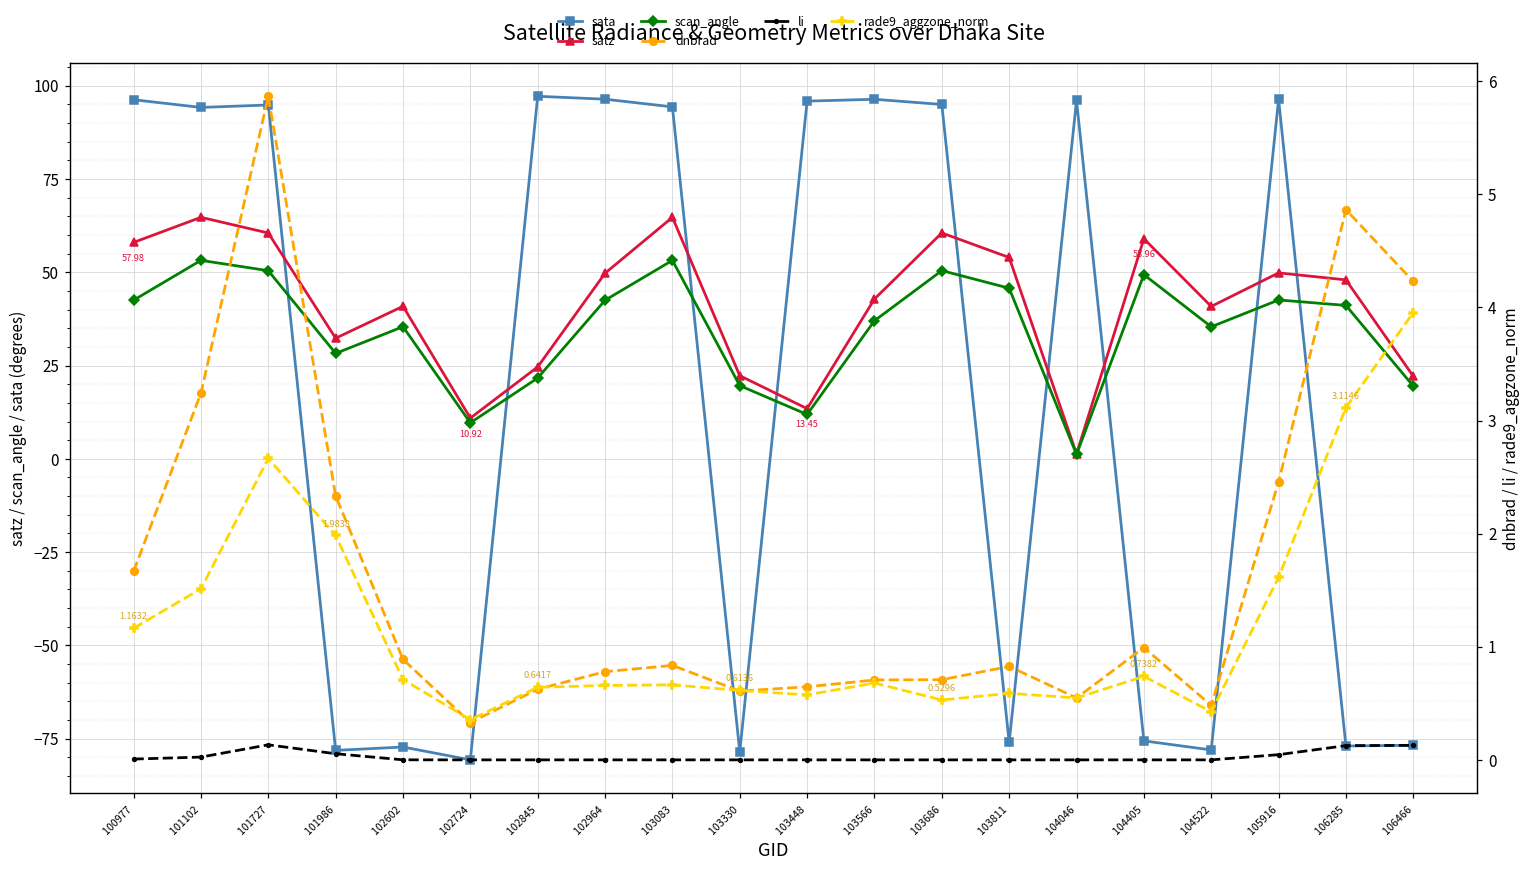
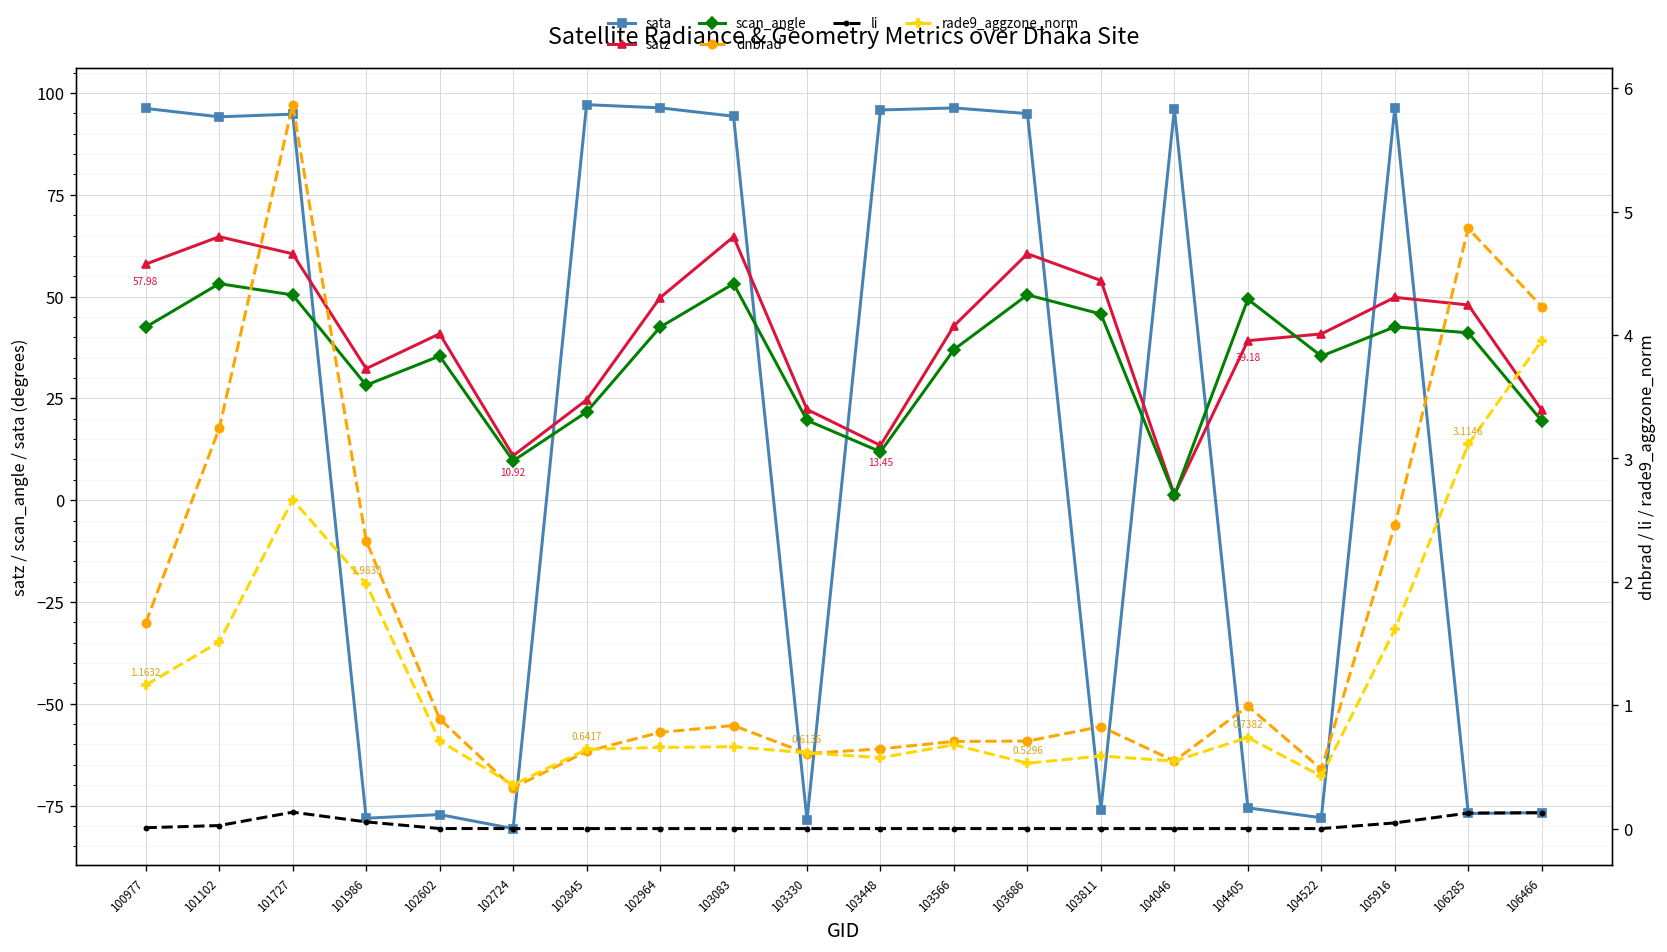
satz, 104405: 58.96 -> 39.18
